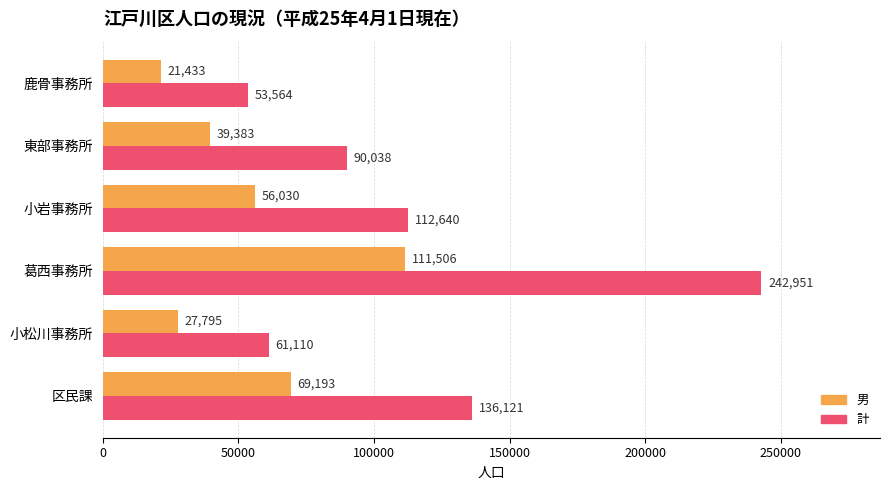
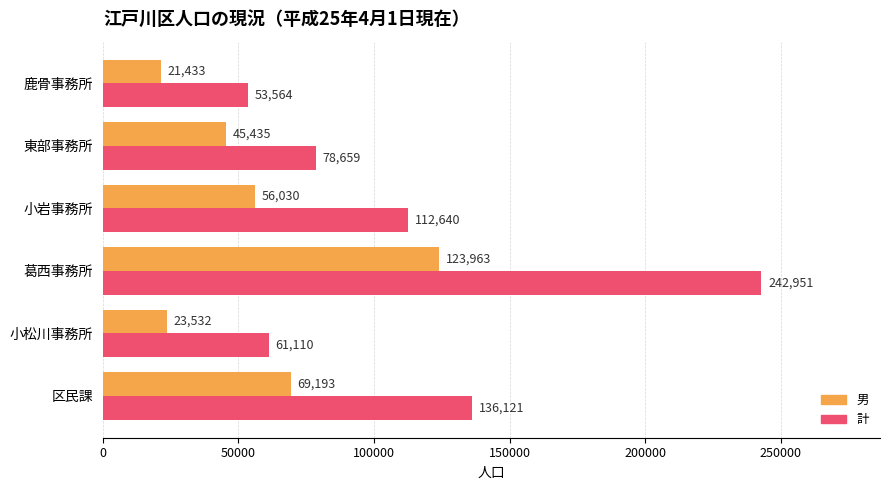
男, 東部事務所: 39,383 -> 45,435
計, 東部事務所: 90,038 -> 78,659
男, 葛西事務所: 111,506 -> 123,963
男, 小松川事務所: 27,795 -> 23,532
